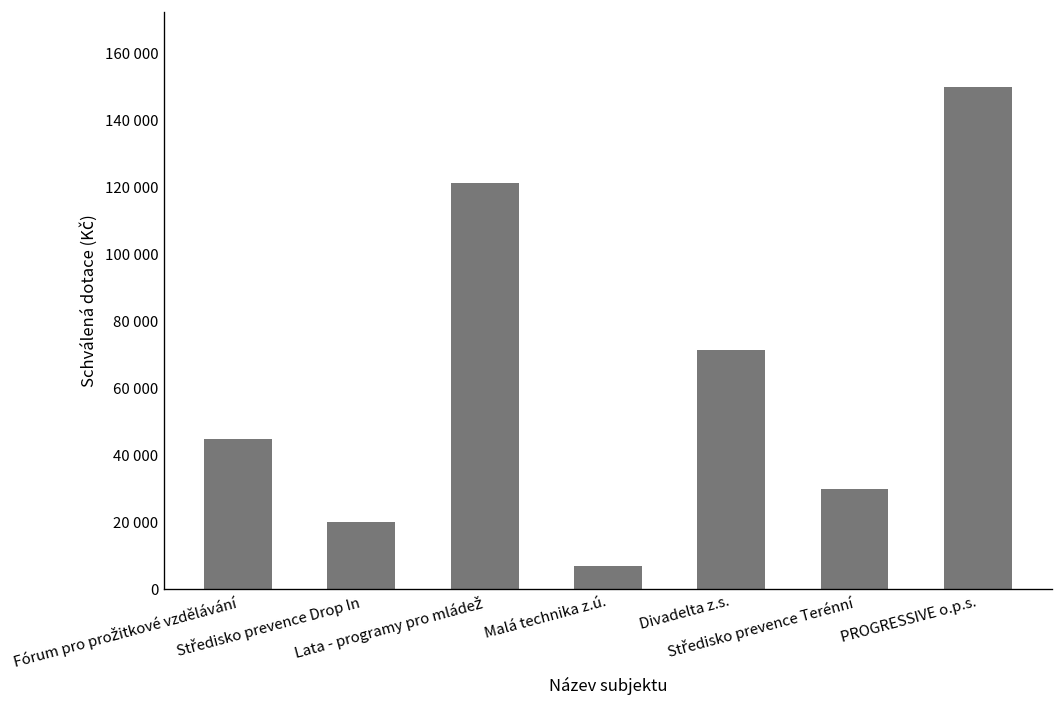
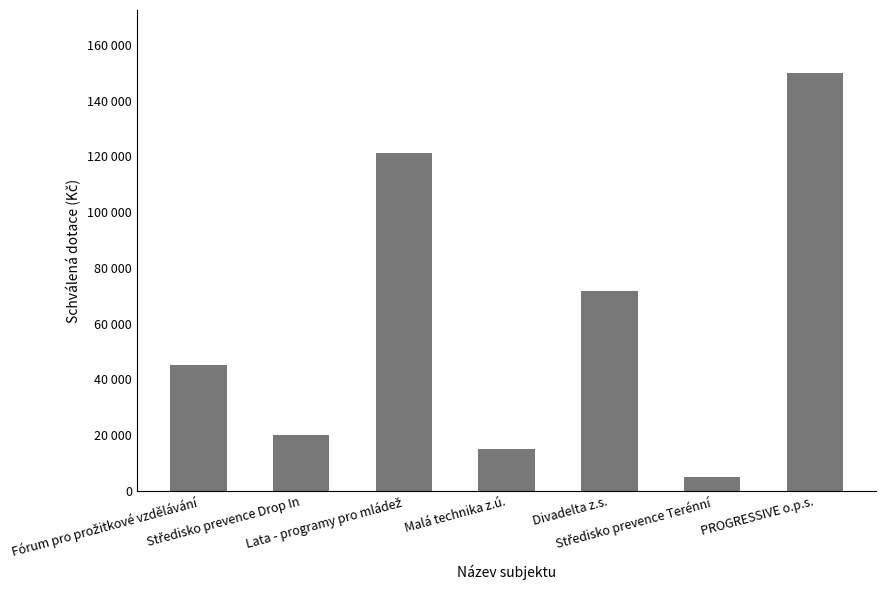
Malá technika z.ú.: 7000 -> 15000
Středisko prevence Terénní: 30000 -> 5000
